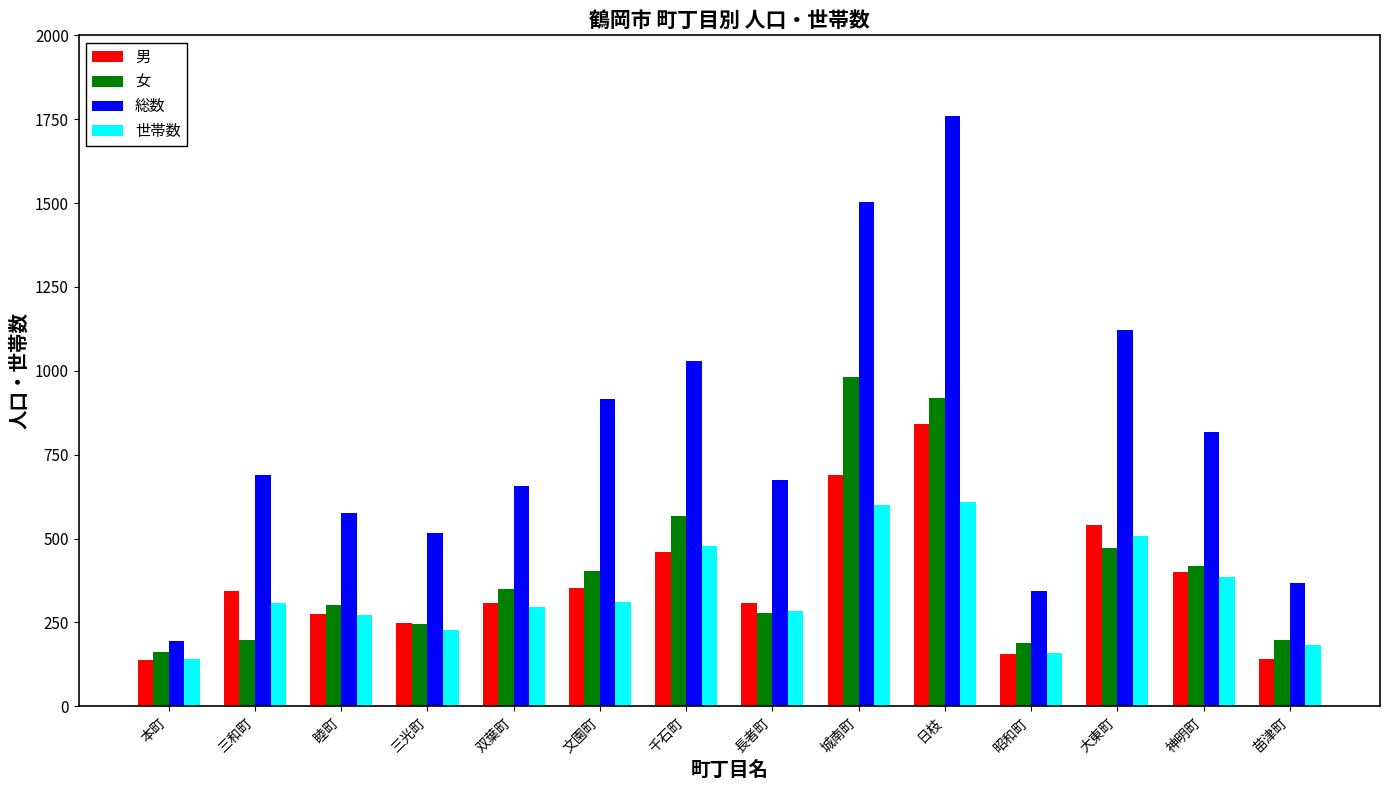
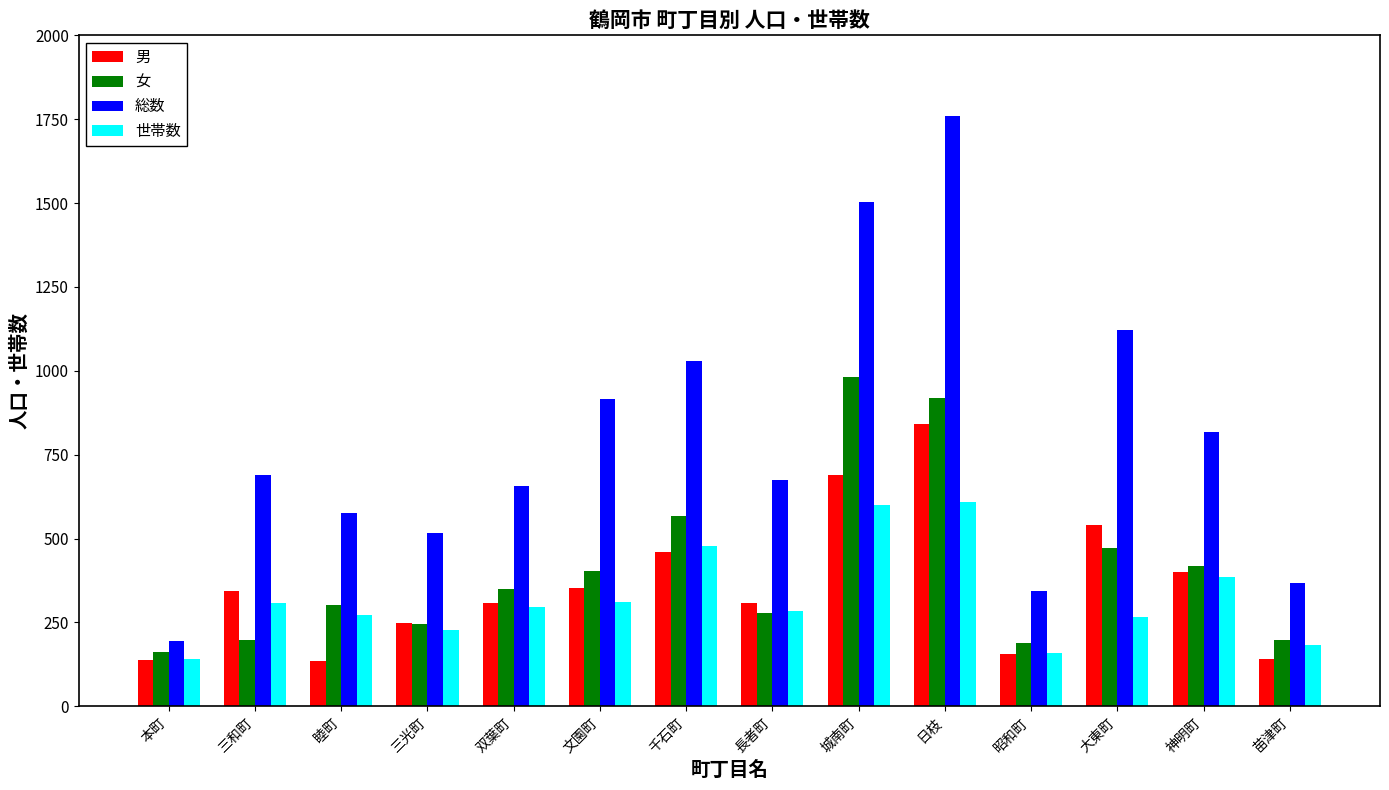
男, 睦町: 270 -> 140
世帯数, 大東町: 510 -> 270
